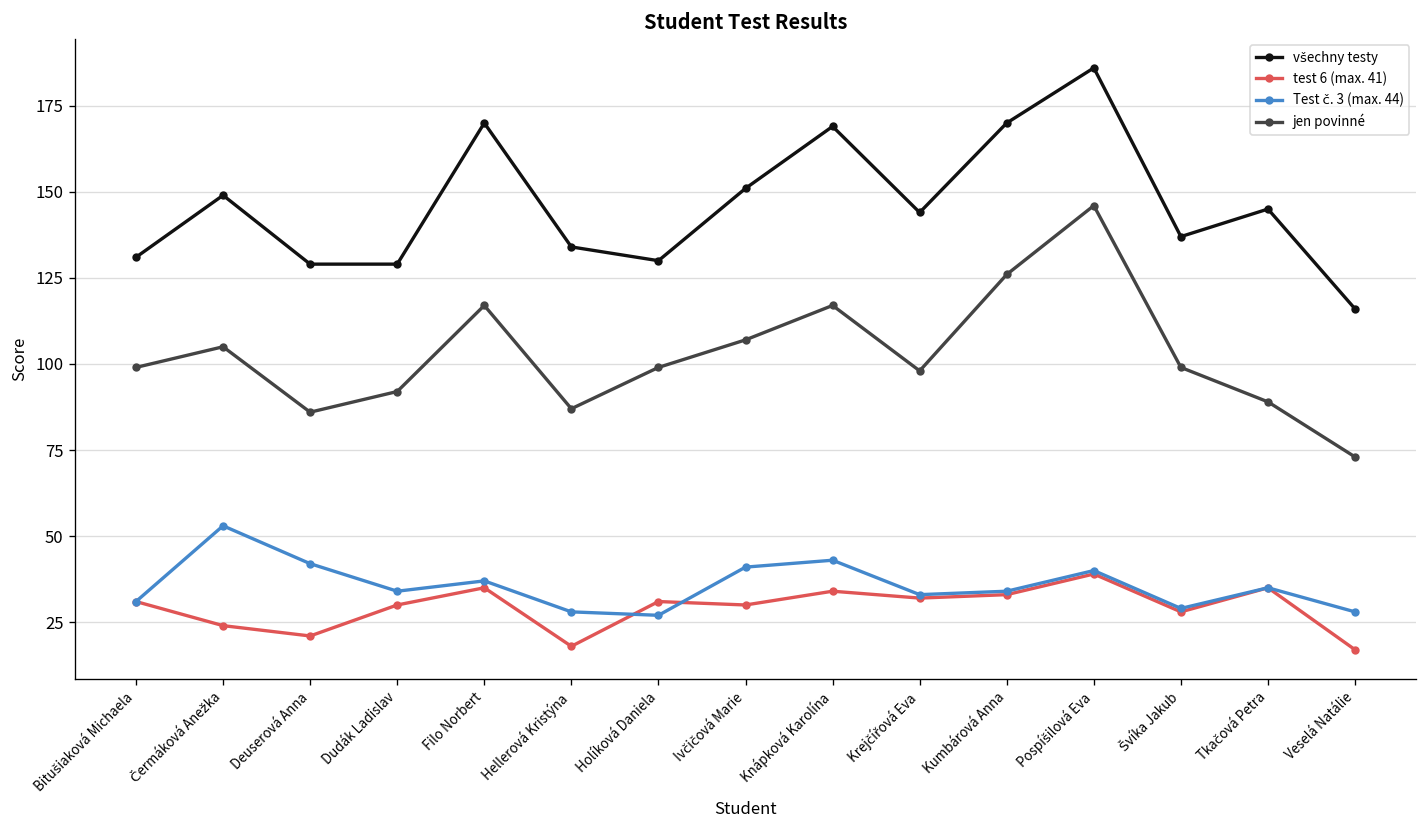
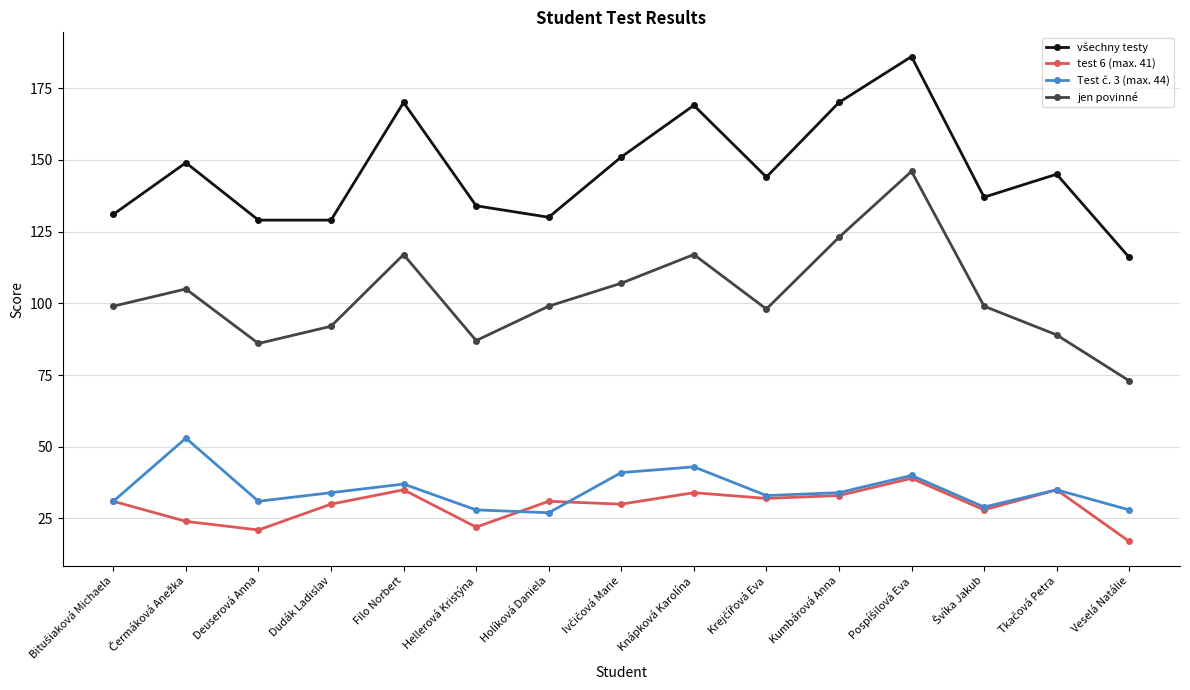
Test č. 3 (max. 44), Deuserová Anna: 42 -> 31
test 6 (max. 41), Hellerová Kristýna: 18 -> 22
jen povinné, Kumbárová Anna: 126 -> 123
